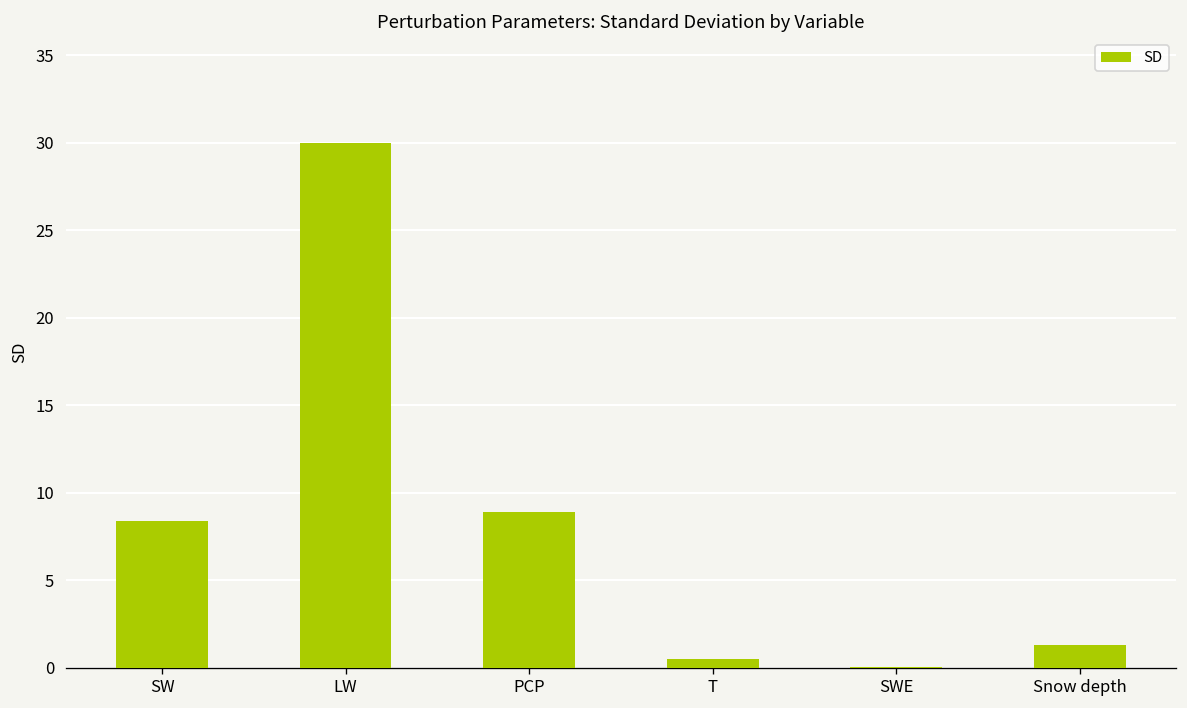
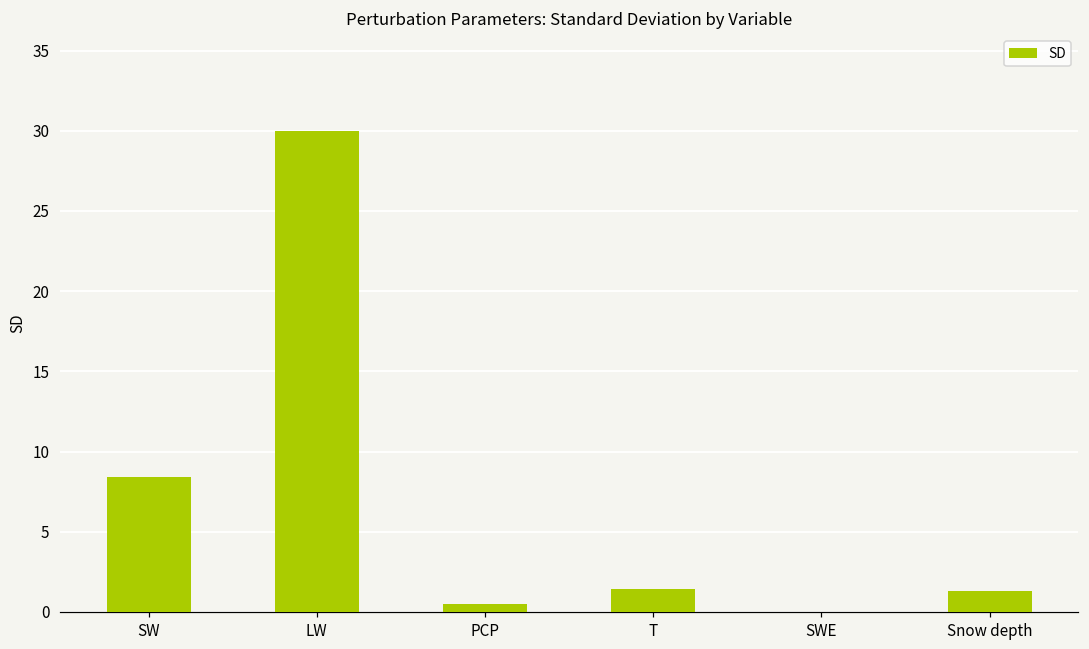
PCP: 8.9 -> 0.5
T: 0.5 -> 1.4
